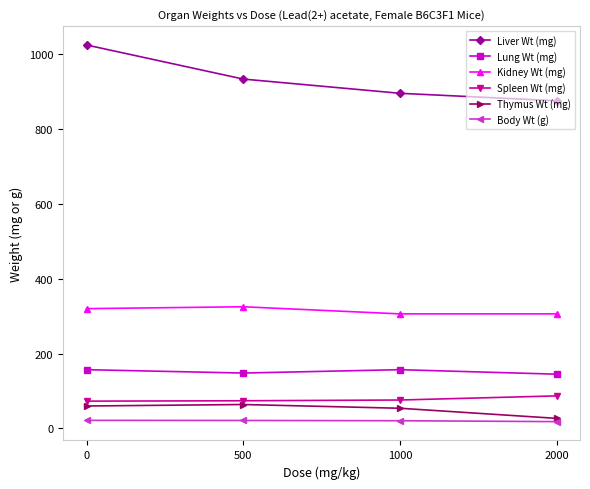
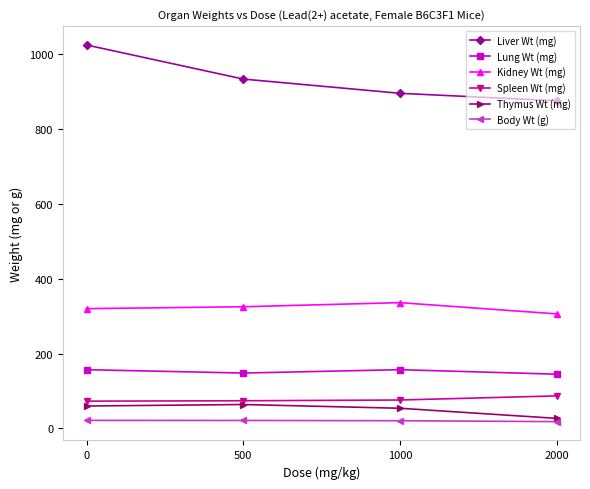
Kidney Wt (mg), 1000: 310 -> 340
